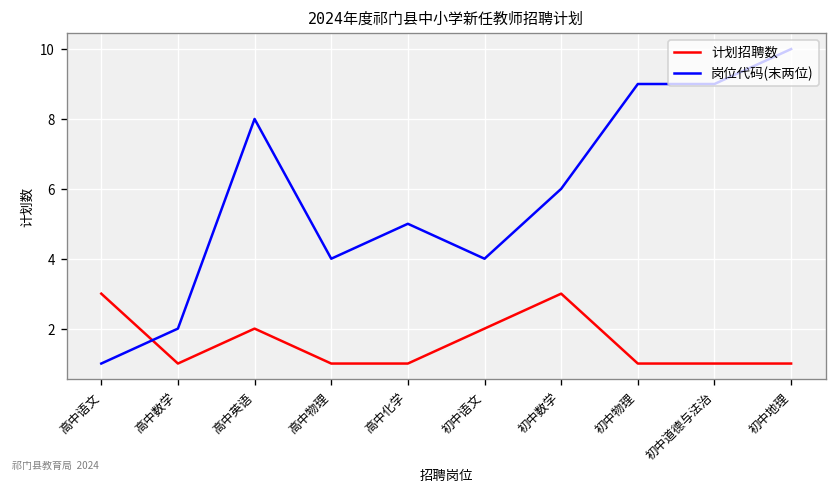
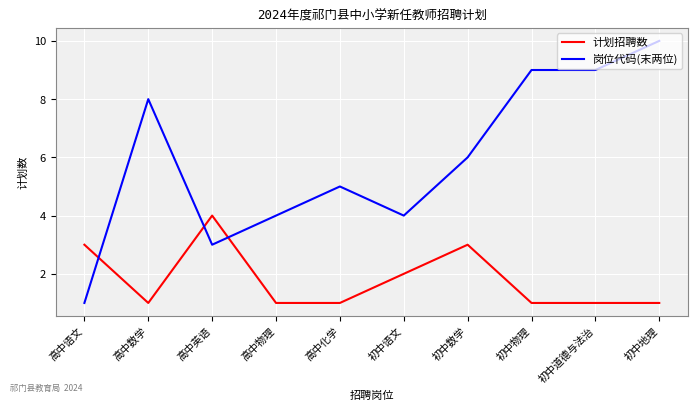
岗位代码(末两位), 高中数学: 2 -> 8
计划招聘数, 高中英语: 2 -> 4
岗位代码(末两位), 高中英语: 8 -> 3
